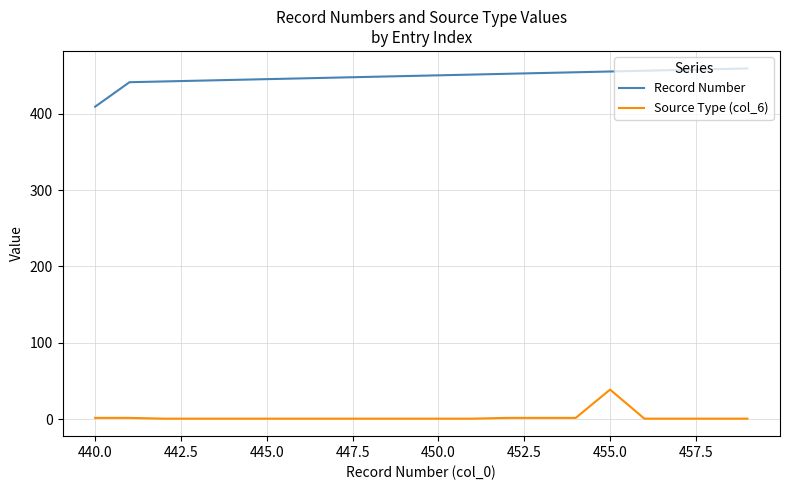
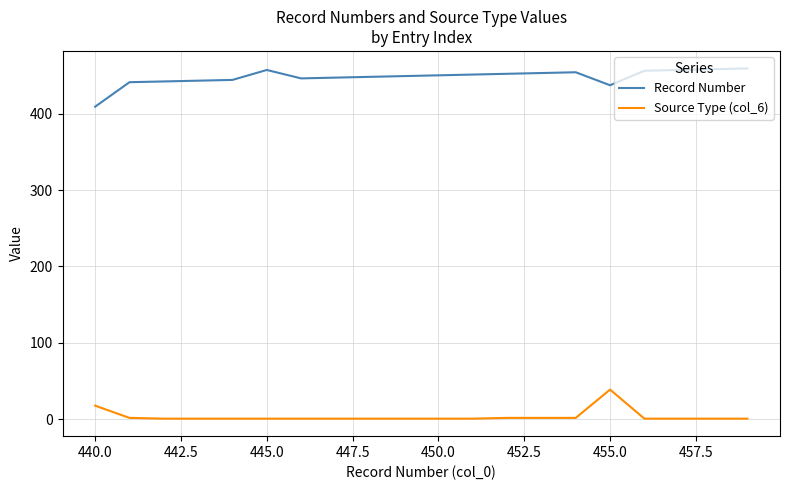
Source Type (col_6), 440.0: 0 -> 20
Record Number, 445.0: 450 -> 460
Record Number, 455.0: 460 -> 440
